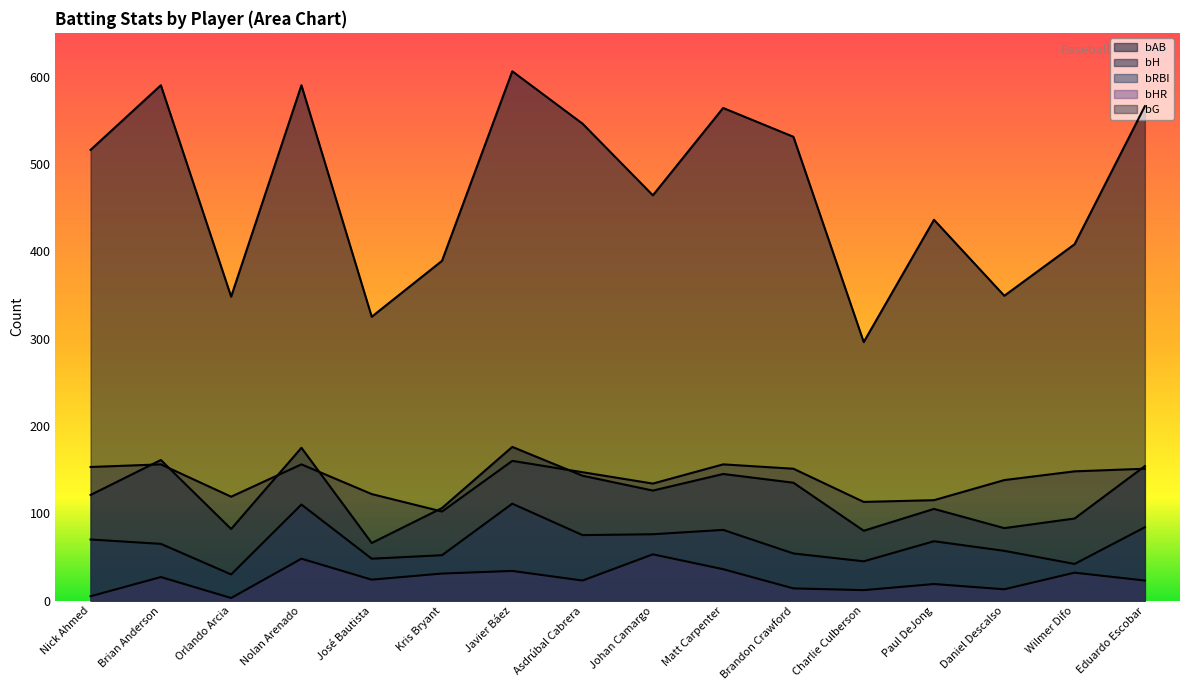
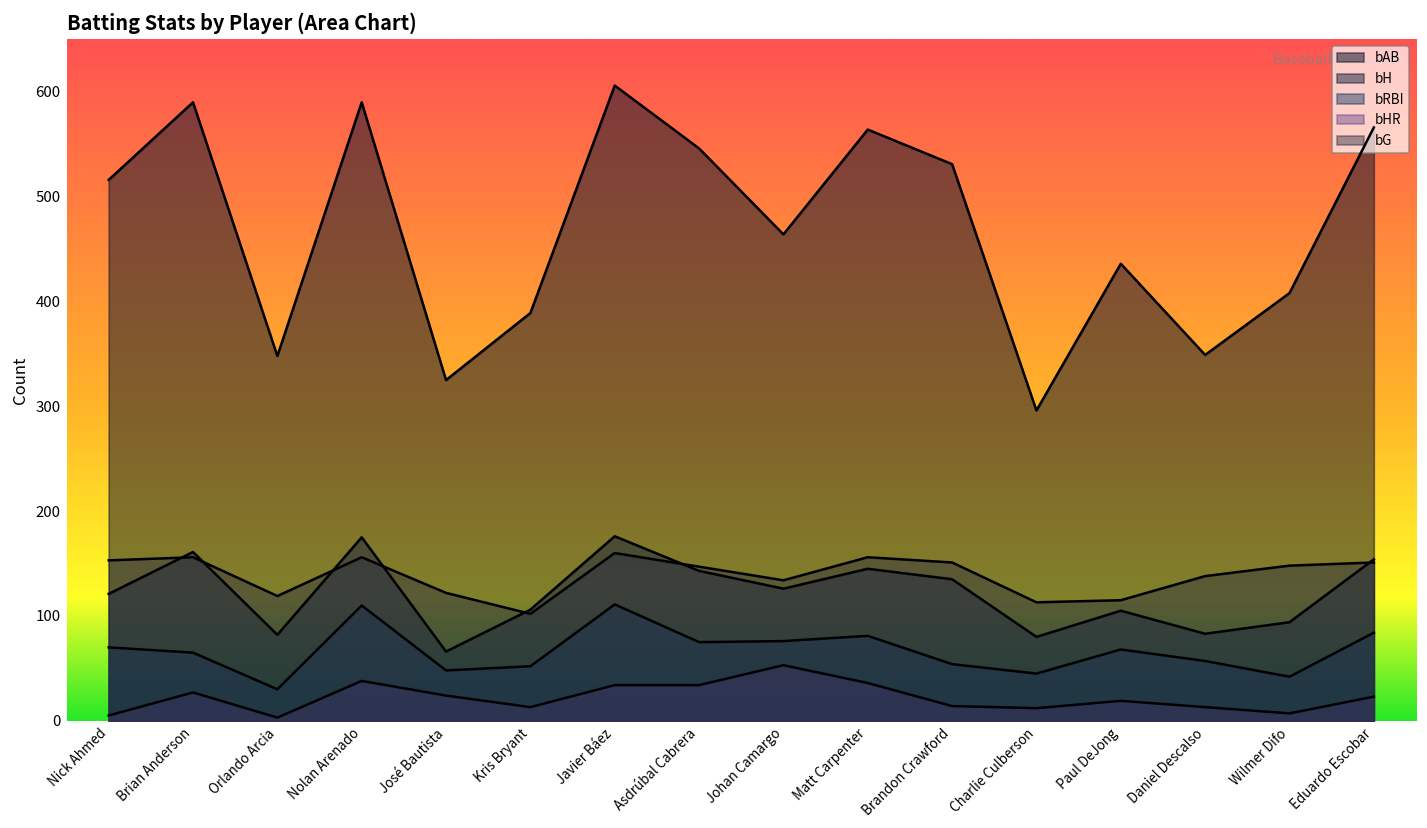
bHR, Nolan Arenado: 50 -> 40
bHR, Kris Bryant: 30 -> 10
bHR, Asdrúbal Cabrera: 20 -> 30
bHR, Wilmer Difo: 30 -> 10
